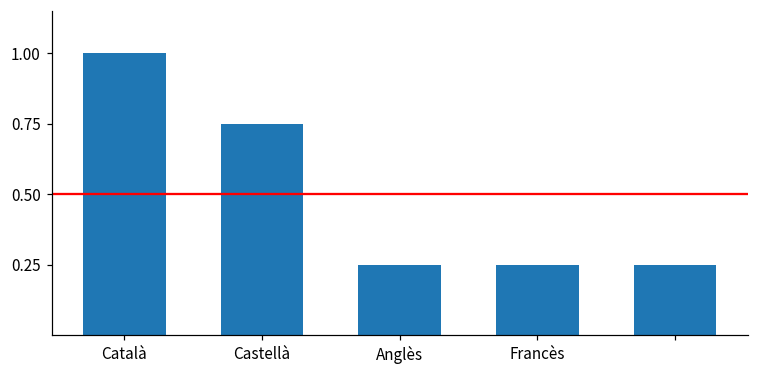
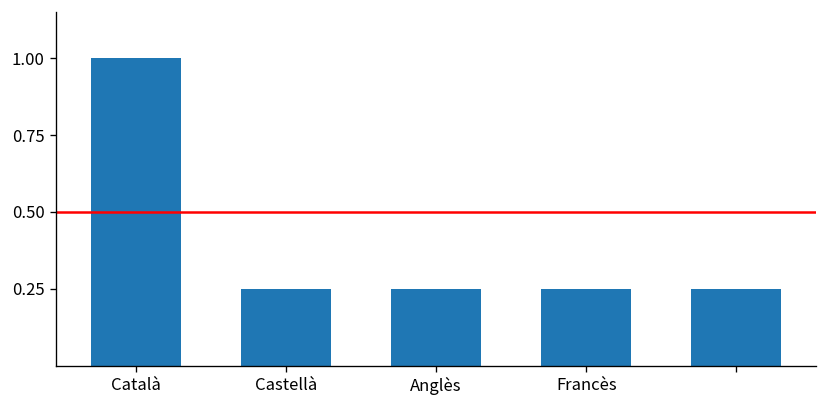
Castellà: 0.75 -> 0.25
